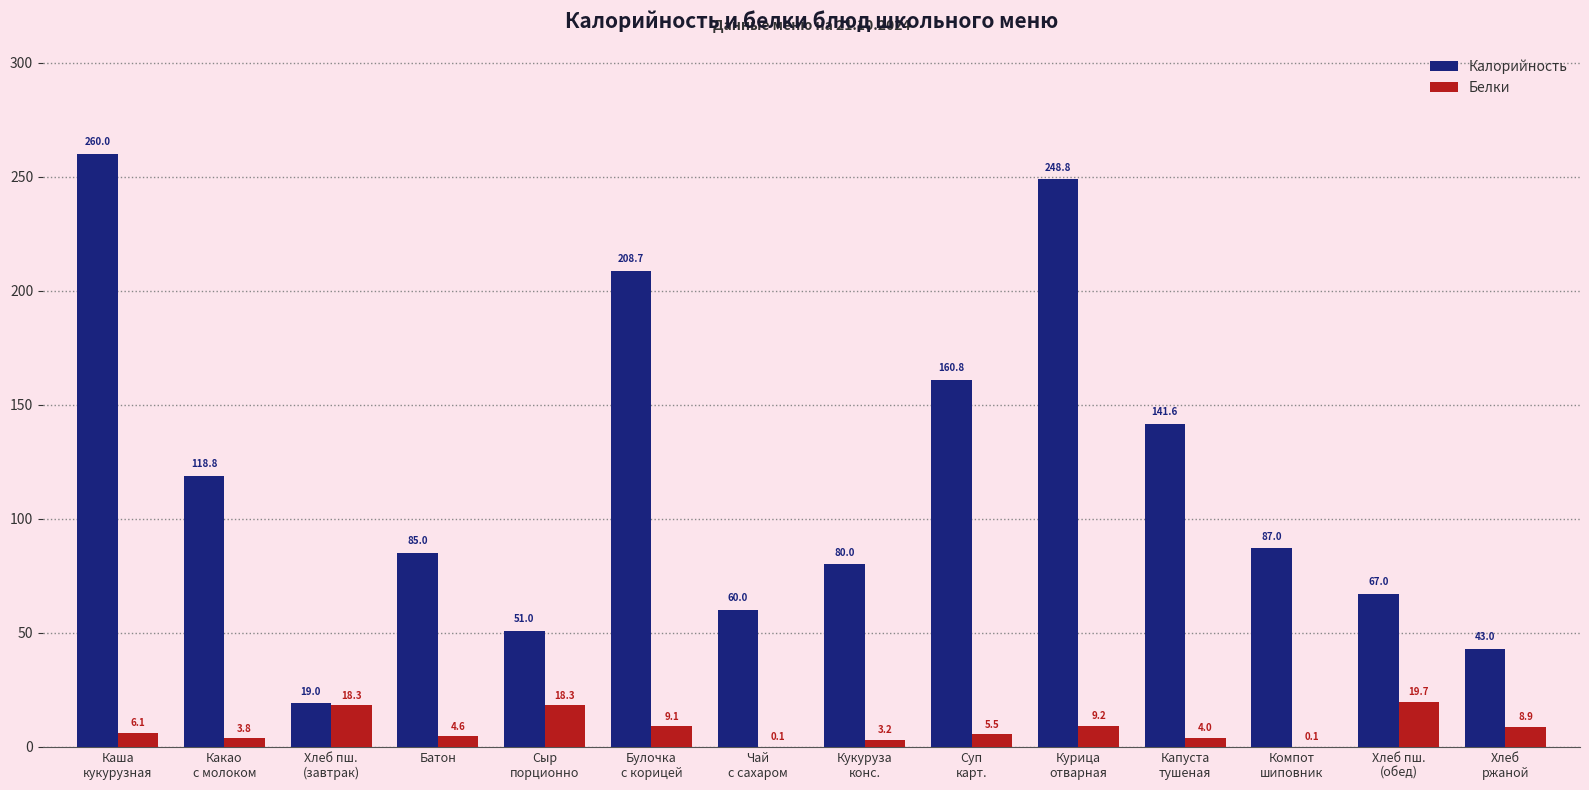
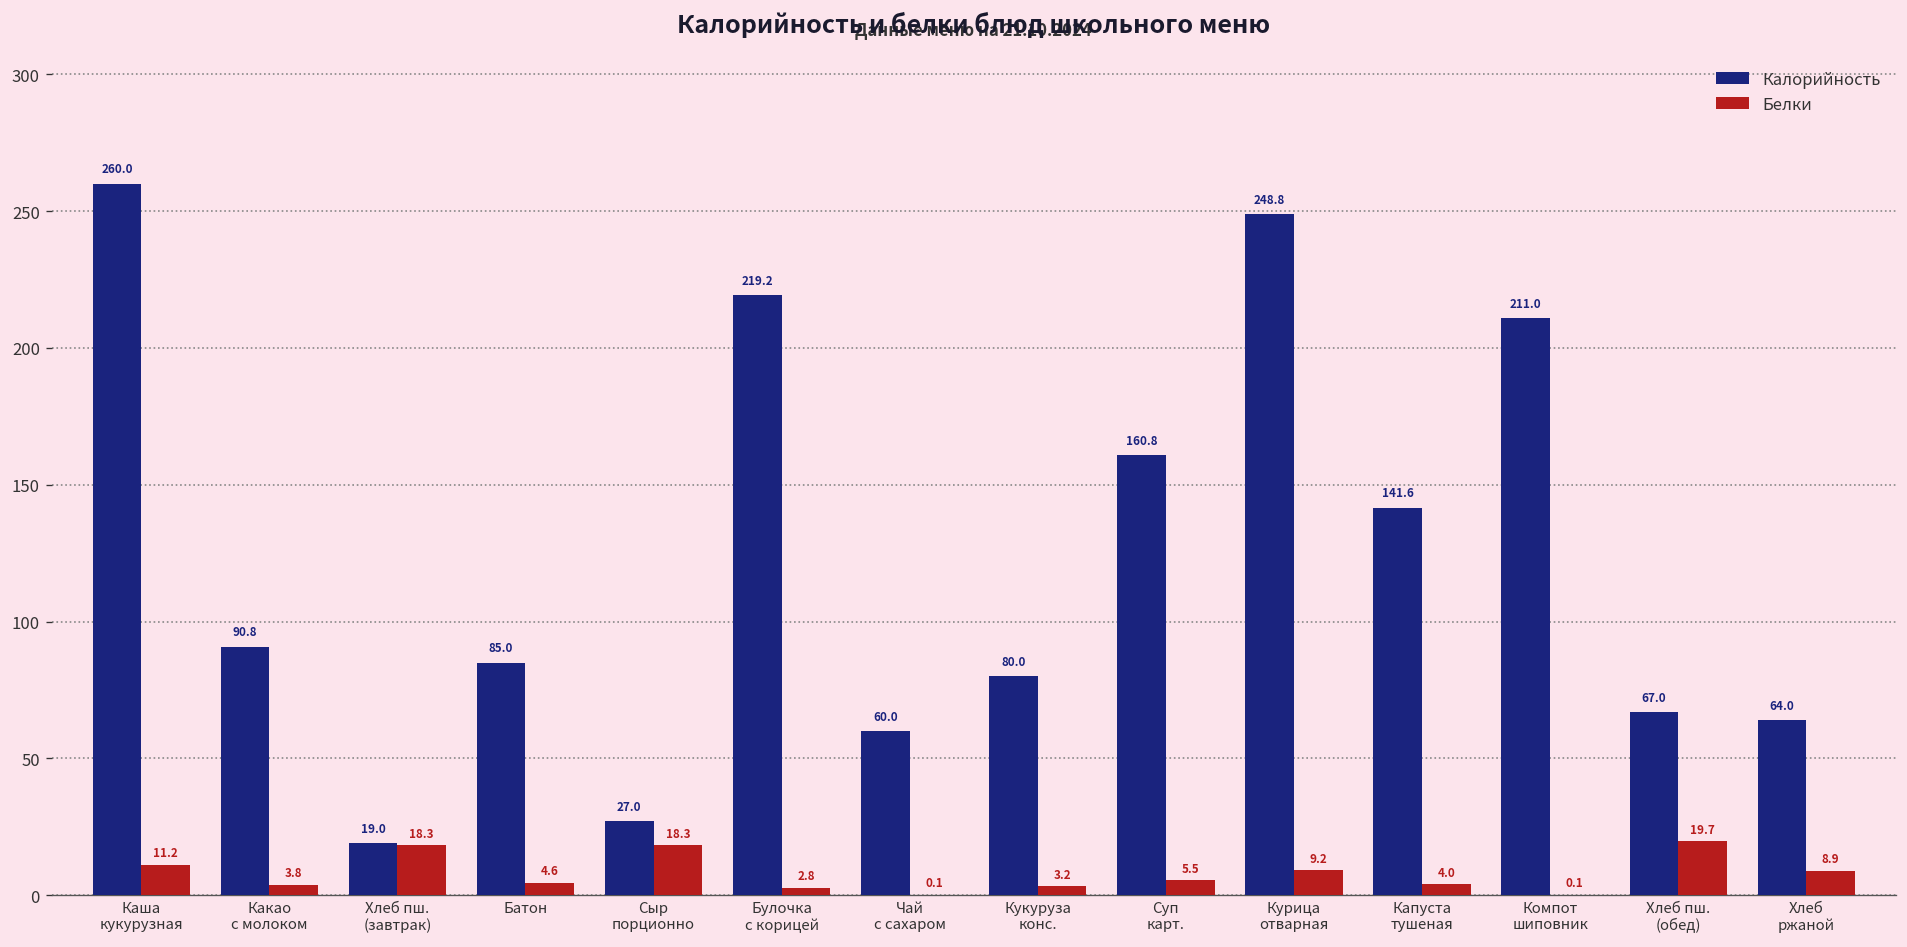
Белки, Каша кукурузная: 6.1 -> 11.2
Калорийность, Какао с молоком: 118.8 -> 90.8
Калорийность, Сыр порционно: 51.0 -> 27.0
Калорийность, Булочка с корицей: 208.7 -> 219.2
Белки, Булочка с корицей: 9.1 -> 2.8
Калорийность, Компот шиповник: 87.0 -> 211.0
Калорийность, Хлеб ржаной: 43.0 -> 64.0
